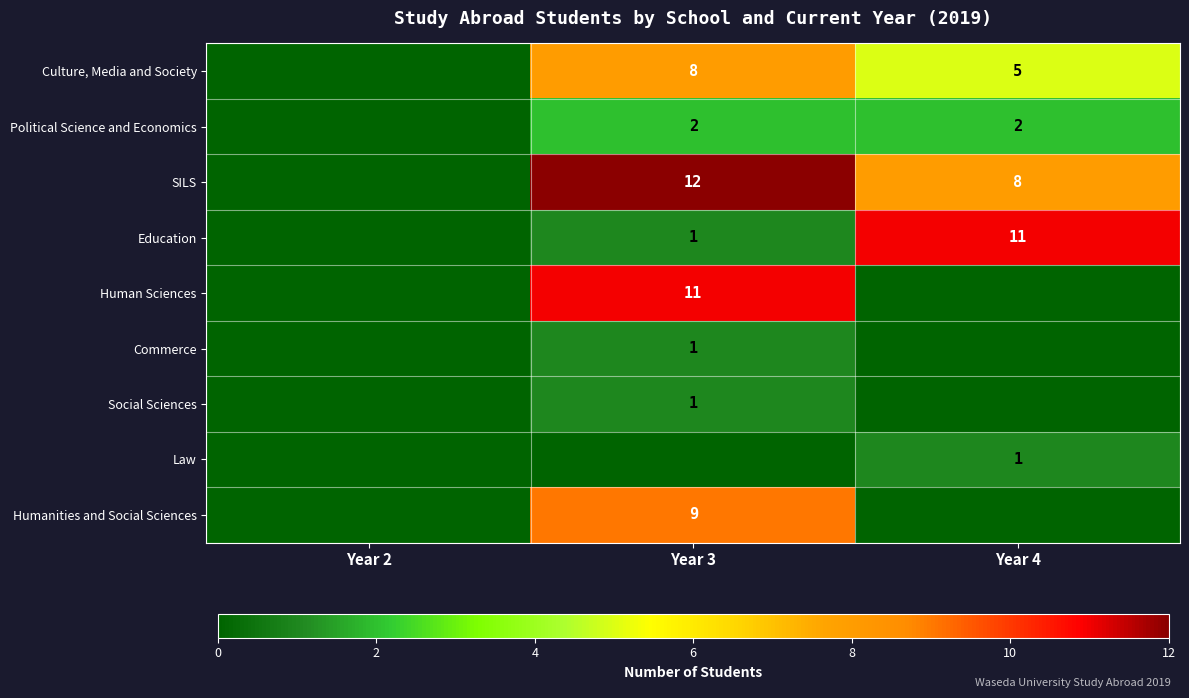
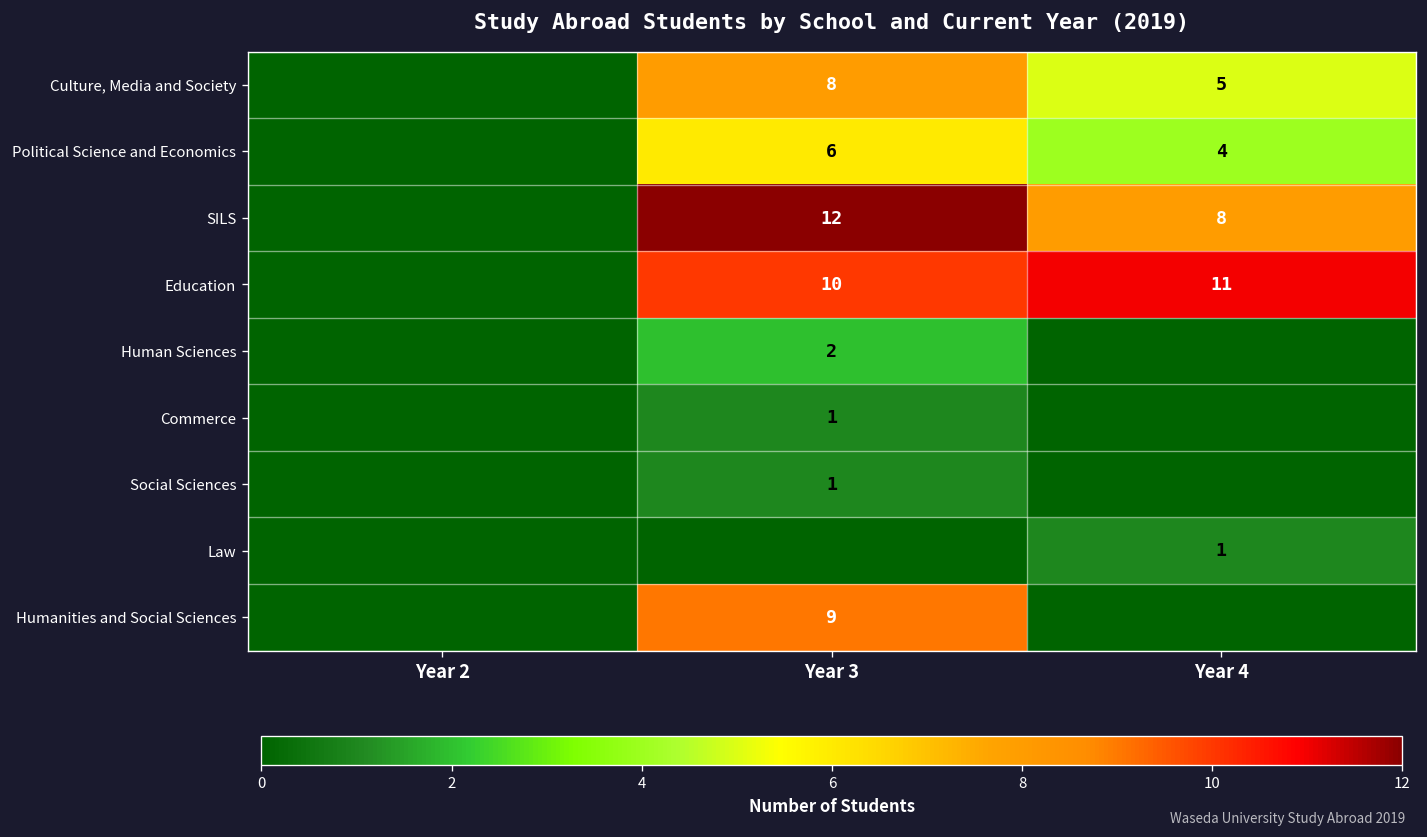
Political Science and Economics, Year 3: 2 -> 6
Political Science and Economics, Year 4: 2 -> 4
Education, Year 3: 1 -> 10
Human Sciences, Year 3: 11 -> 2
